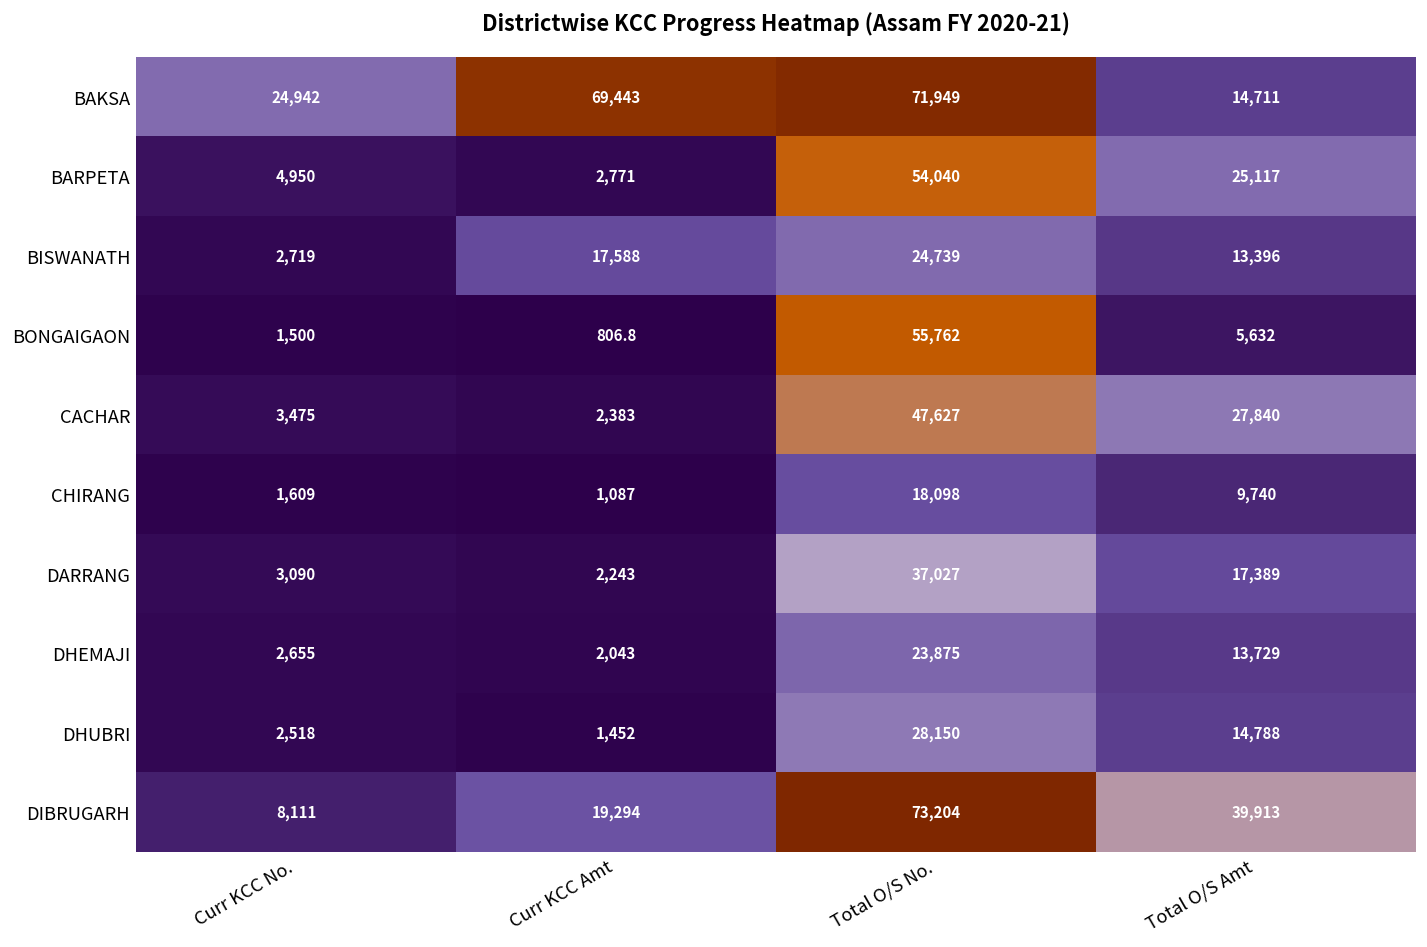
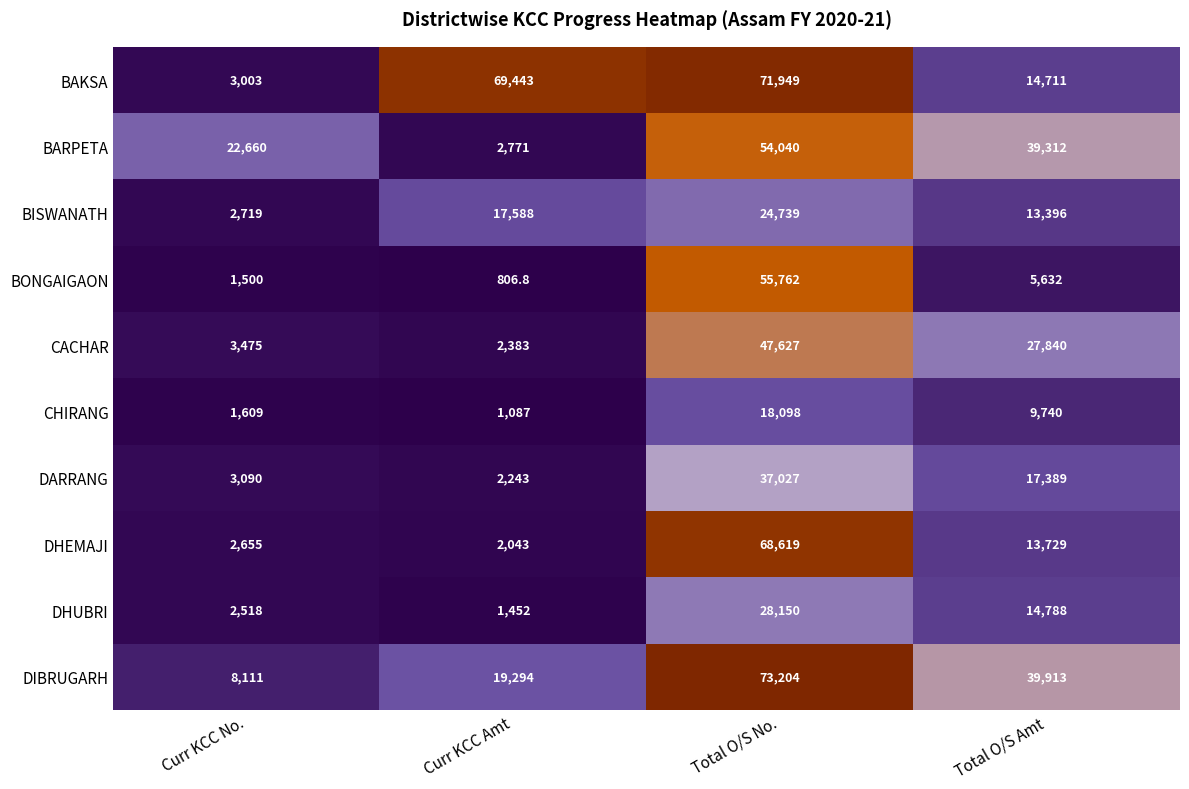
BAKSA, Curr KCC No.: 24,942 -> 3,003
BARPETA, Curr KCC No.: 4,950 -> 22,660
BARPETA, Total O/S Amt: 25,117 -> 39,312
DHEMAJI, Total O/S No.: 23,875 -> 68,619
